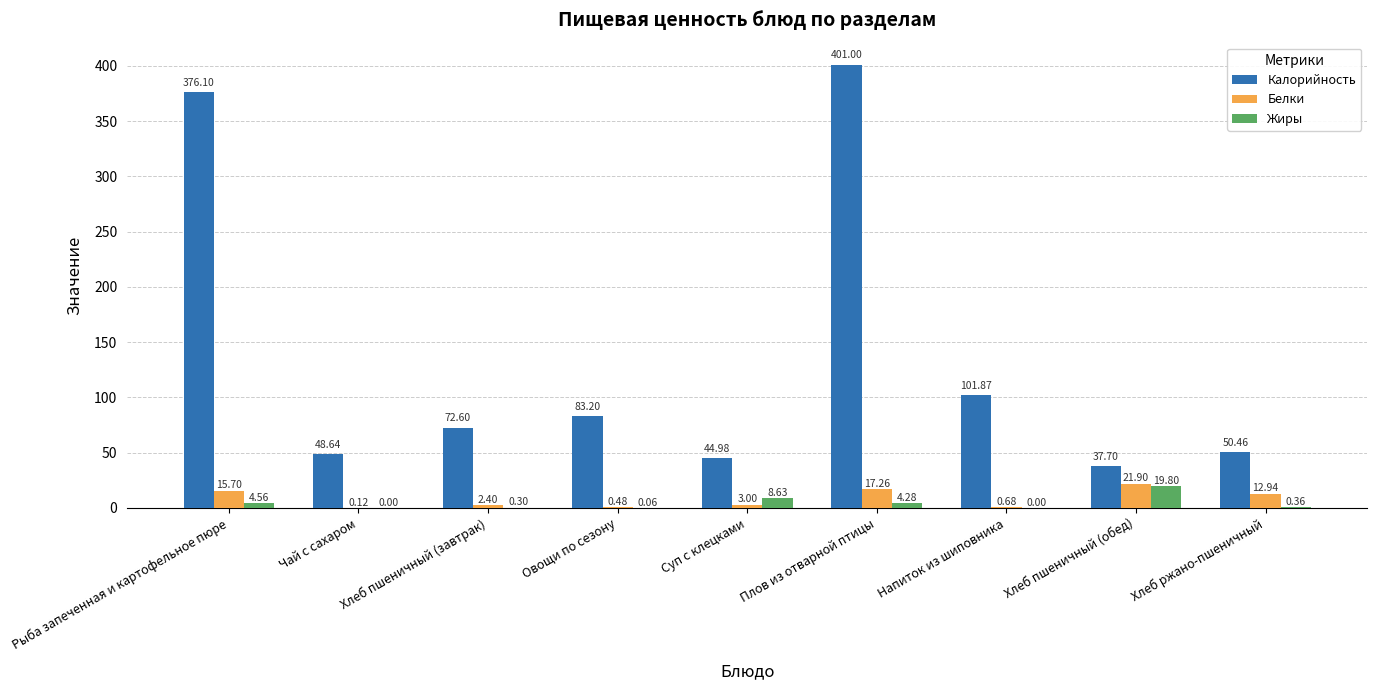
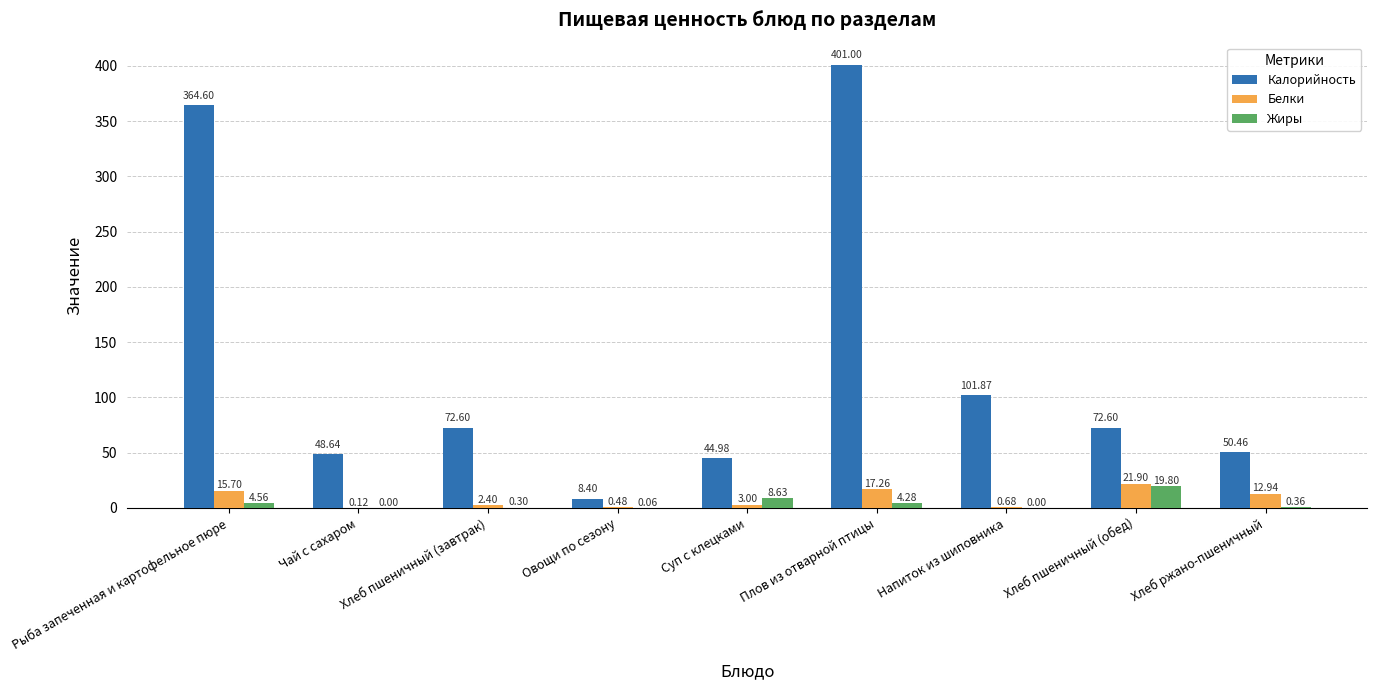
Калорийность, Рыба запеченная и картофельное пюре: 376.10 -> 364.60
Калорийность, Овощи по сезону: 83.20 -> 8.40
Калорийность, Хлеб пшеничный (обед): 37.70 -> 72.60
